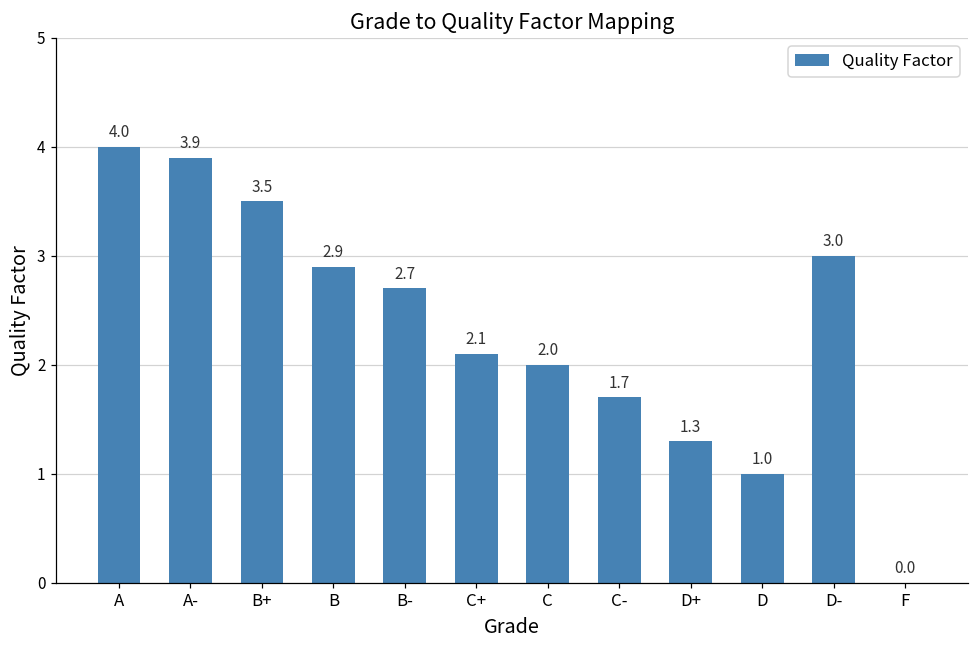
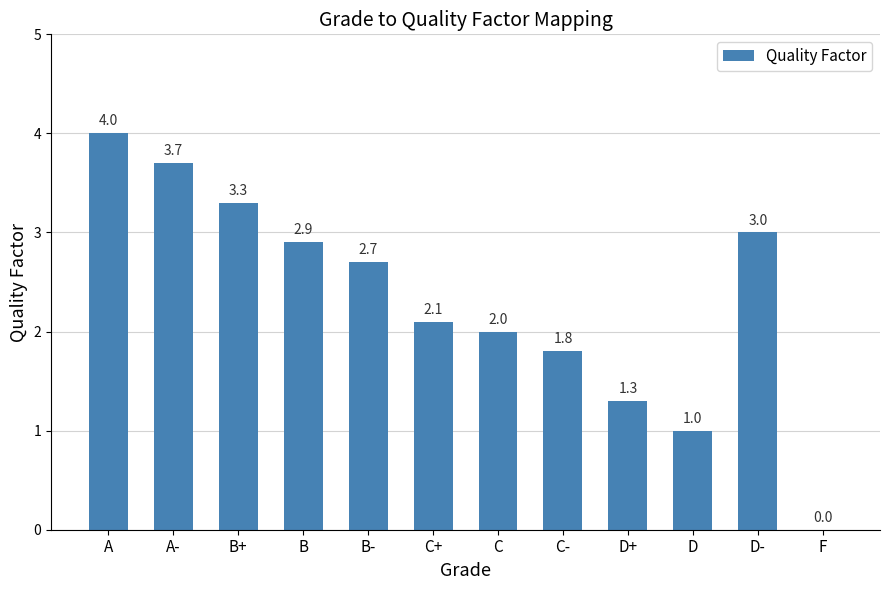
A-: 3.9 -> 3.7
B+: 3.5 -> 3.3
C-: 1.7 -> 1.8
